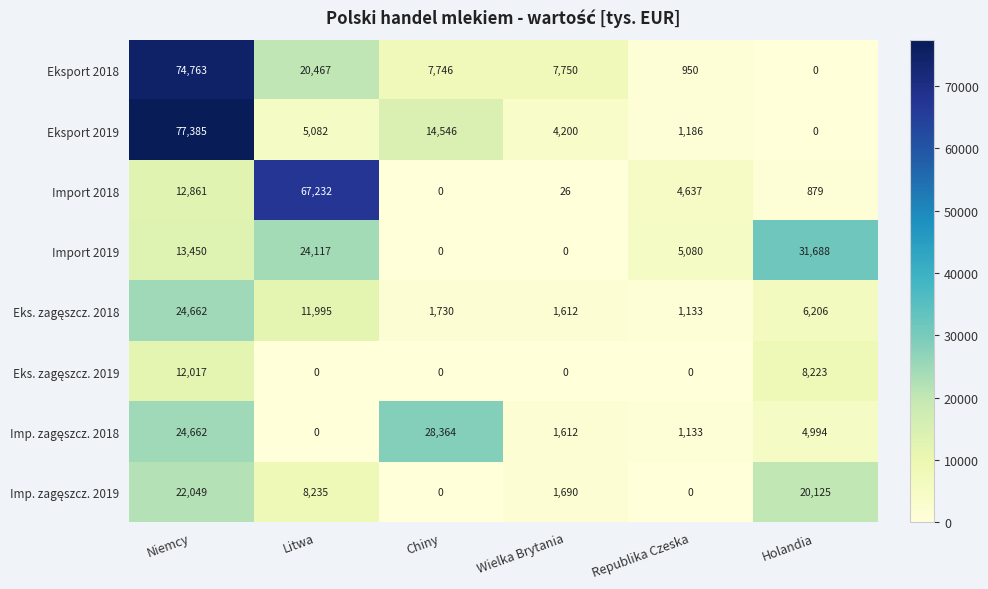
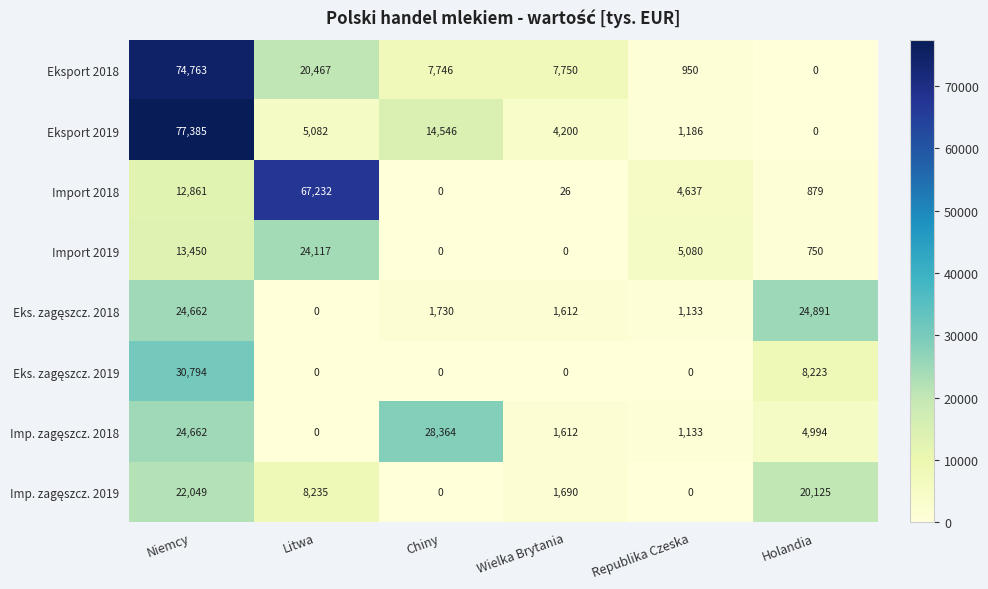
Import 2019, Holandia: 31,688 -> 750
Eks. zagęszcz. 2018, Litwa: 11,995 -> 0
Eks. zagęszcz. 2018, Holandia: 6,206 -> 24,891
Eks. zagęszcz. 2019, Niemcy: 12,017 -> 30,794
